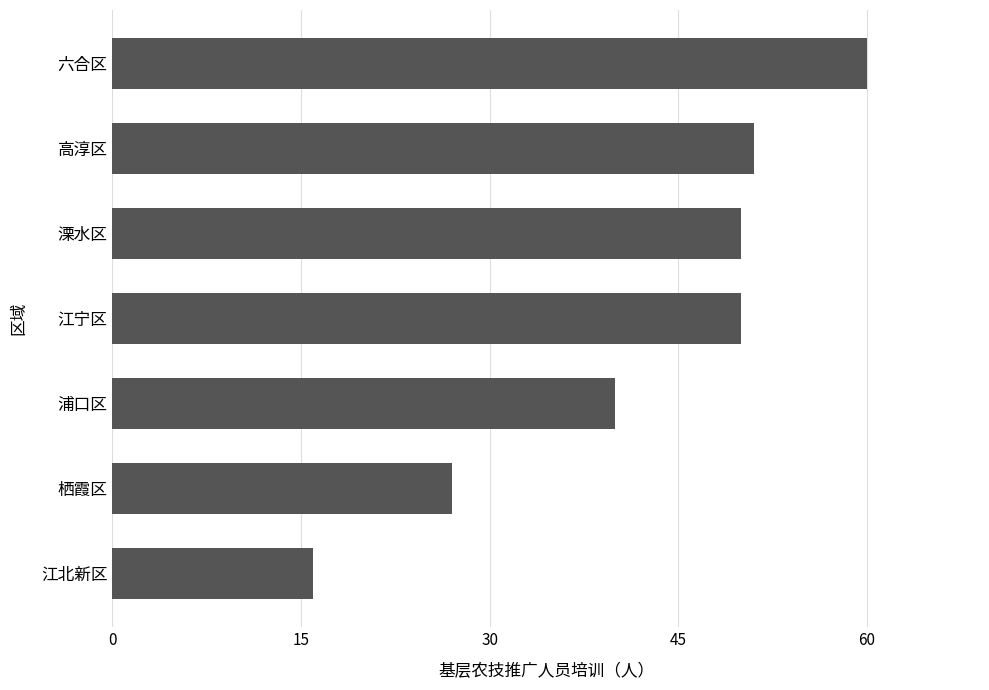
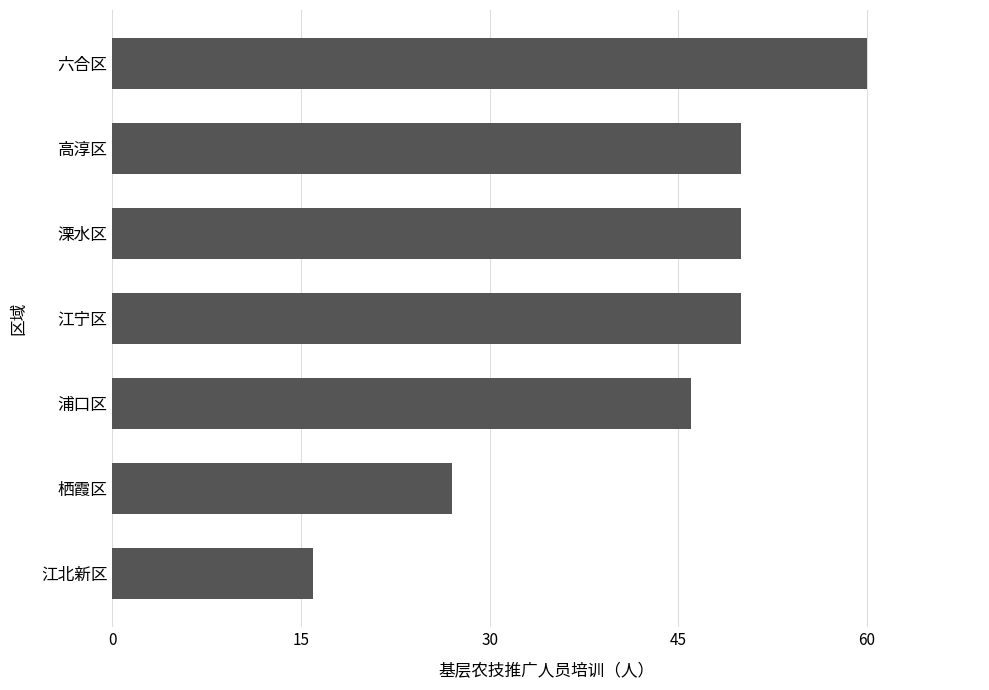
高淳区: 51 -> 50
浦口区: 40 -> 46
